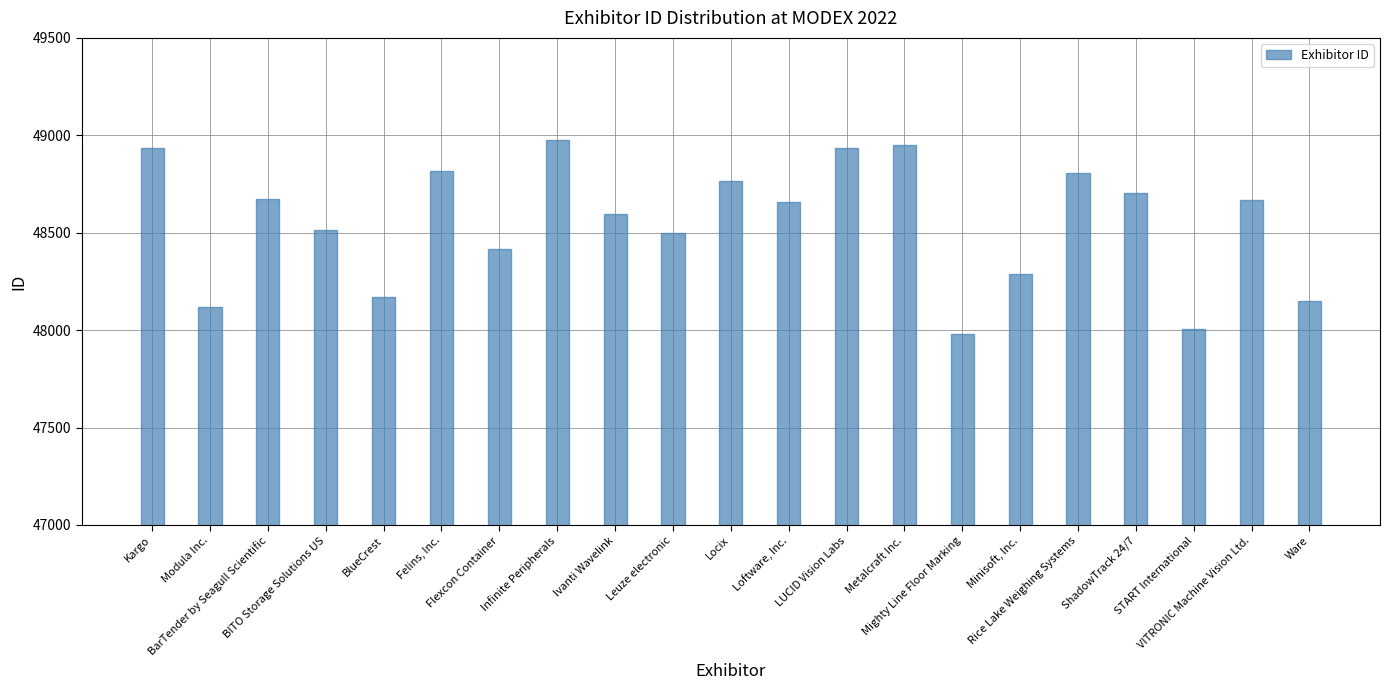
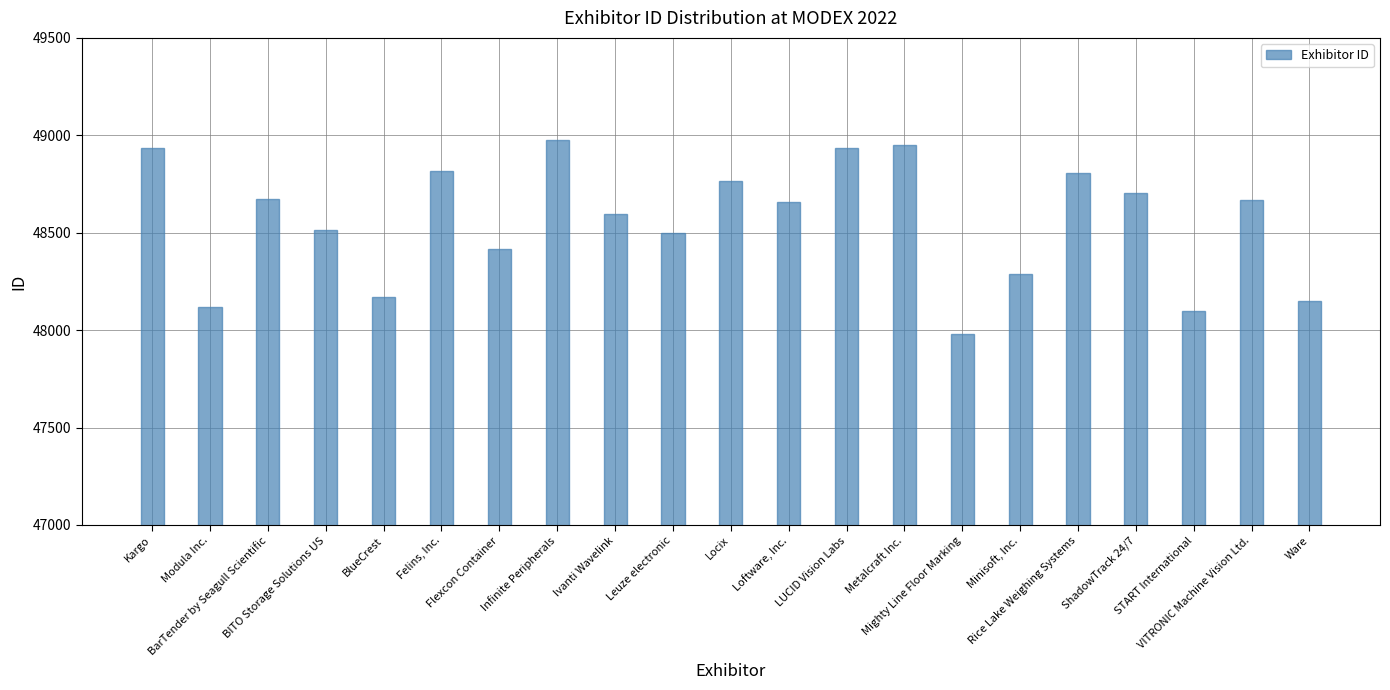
START International: 48010 -> 48100
